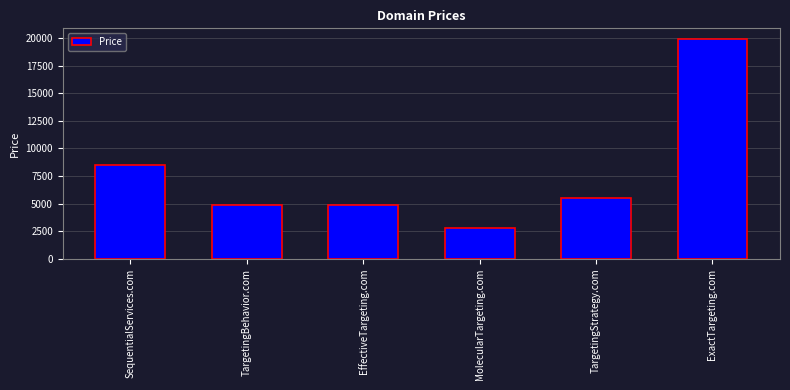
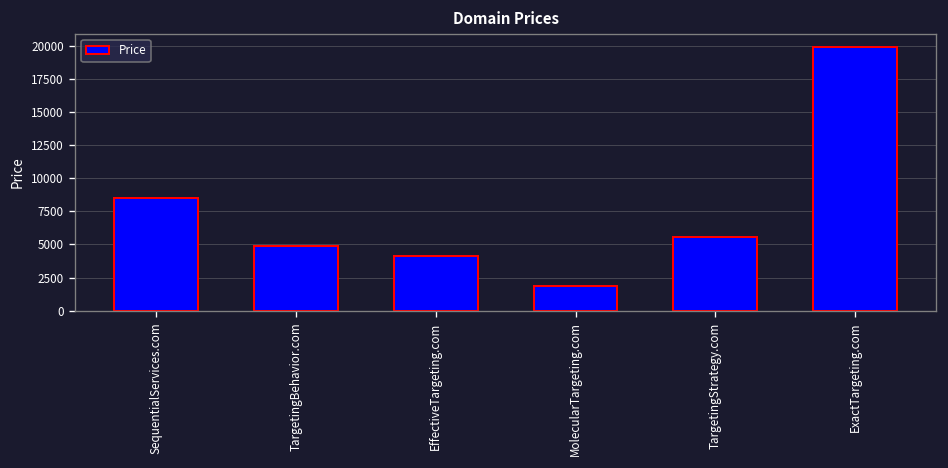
EffectiveTargeting.com: 4900 -> 4100
MolecularTargeting.com: 2800 -> 1900
